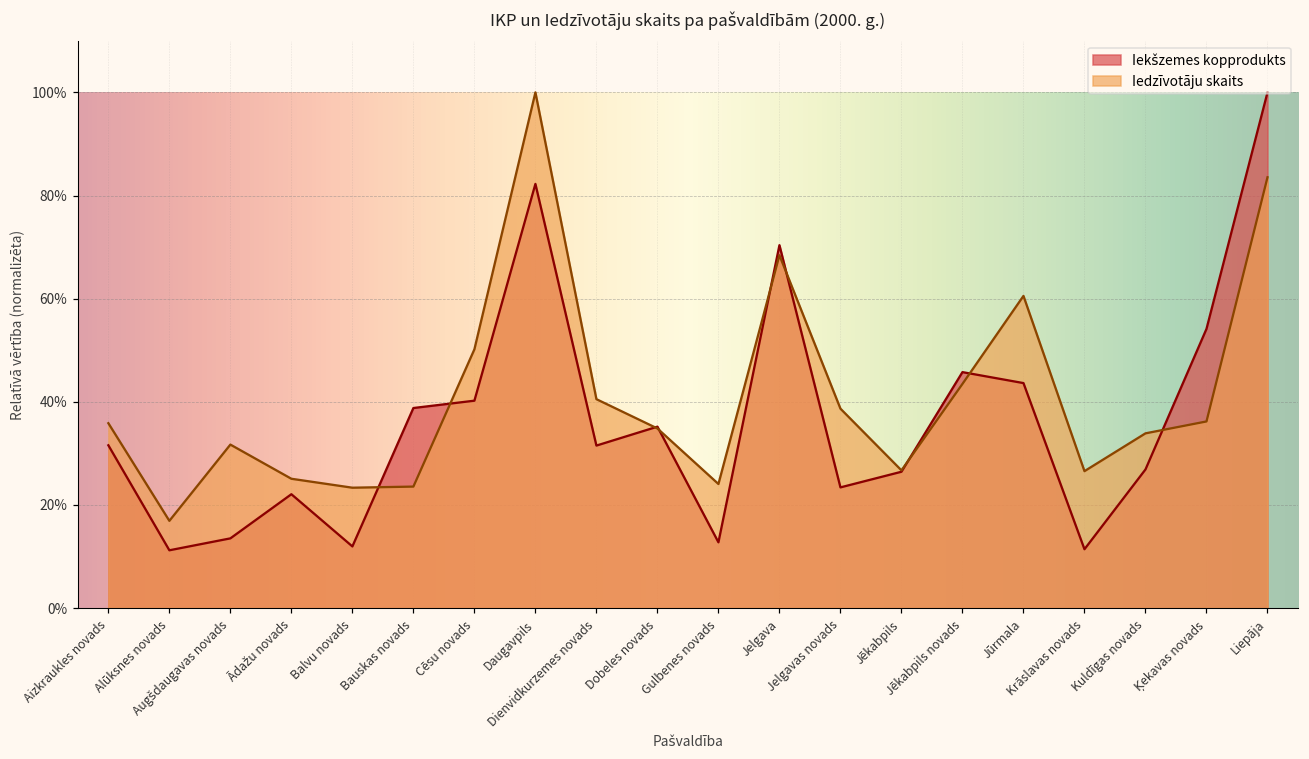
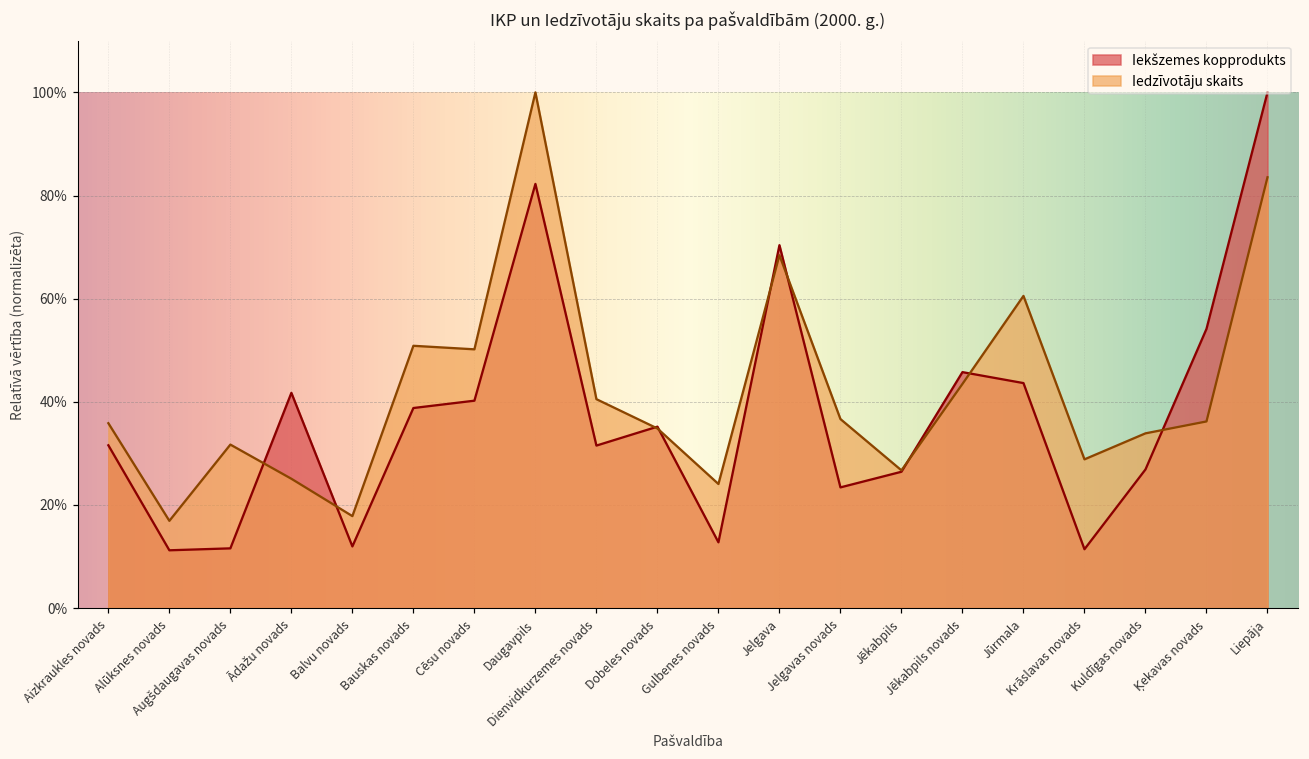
Iekšzemes kopprodukts, Augšdaugavas novads: 14% -> 12%
Iekšzemes kopprodukts, Ādažu novads: 22% -> 42%
Iedzīvotāju skaits, Balvu novads: 23% -> 18%
Iedzīvotāju skaits, Bauskas novads: 24% -> 51%
Iedzīvotāju skaits, Jelgavas novads: 39% -> 37%
Iedzīvotāju skaits, Krāslavas novads: 27% -> 29%
